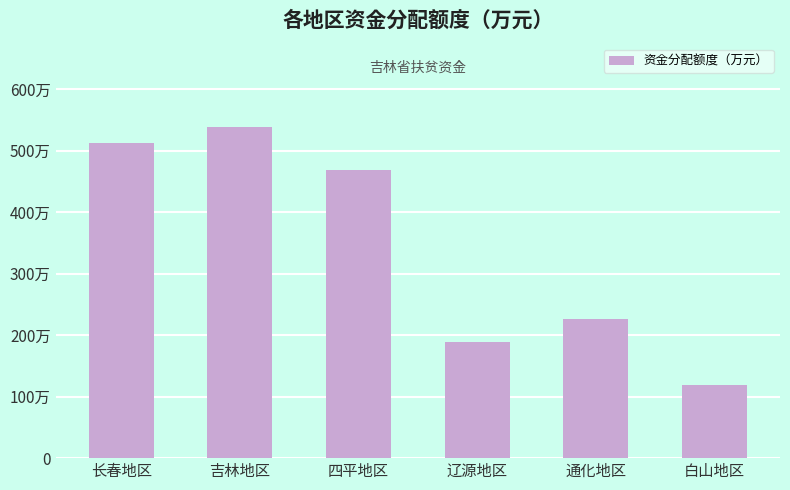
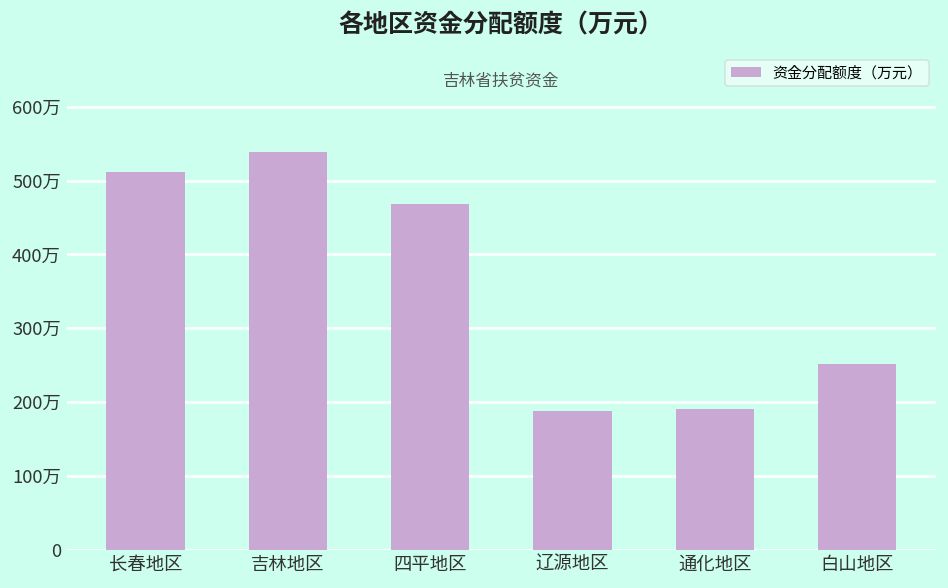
通化地区: 230万 -> 190万
白山地区: 120万 -> 250万
